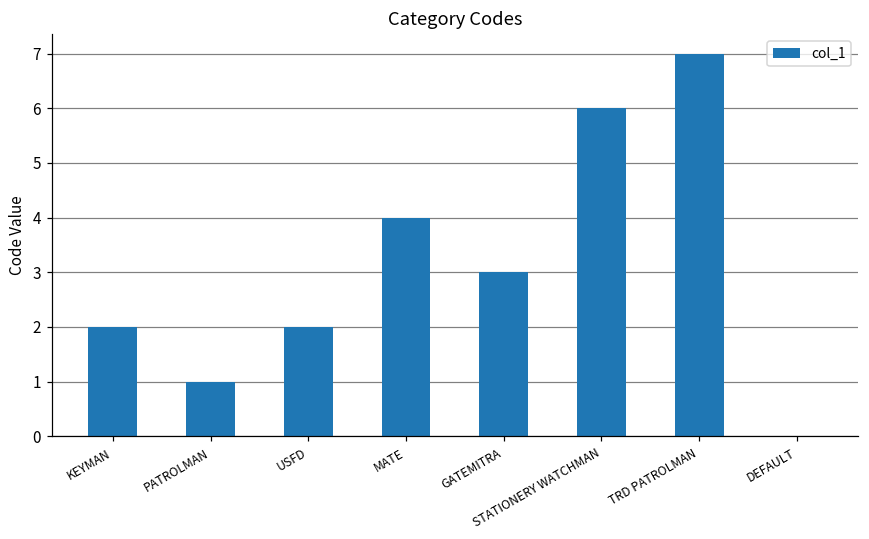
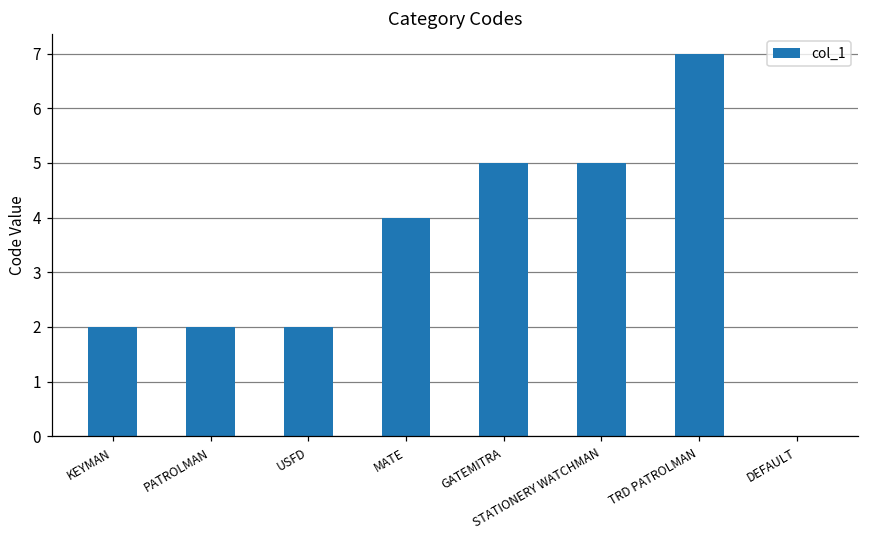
PATROLMAN: 1 -> 2
GATEMITRA: 3 -> 5
STATIONERY WATCHMAN: 6 -> 5
